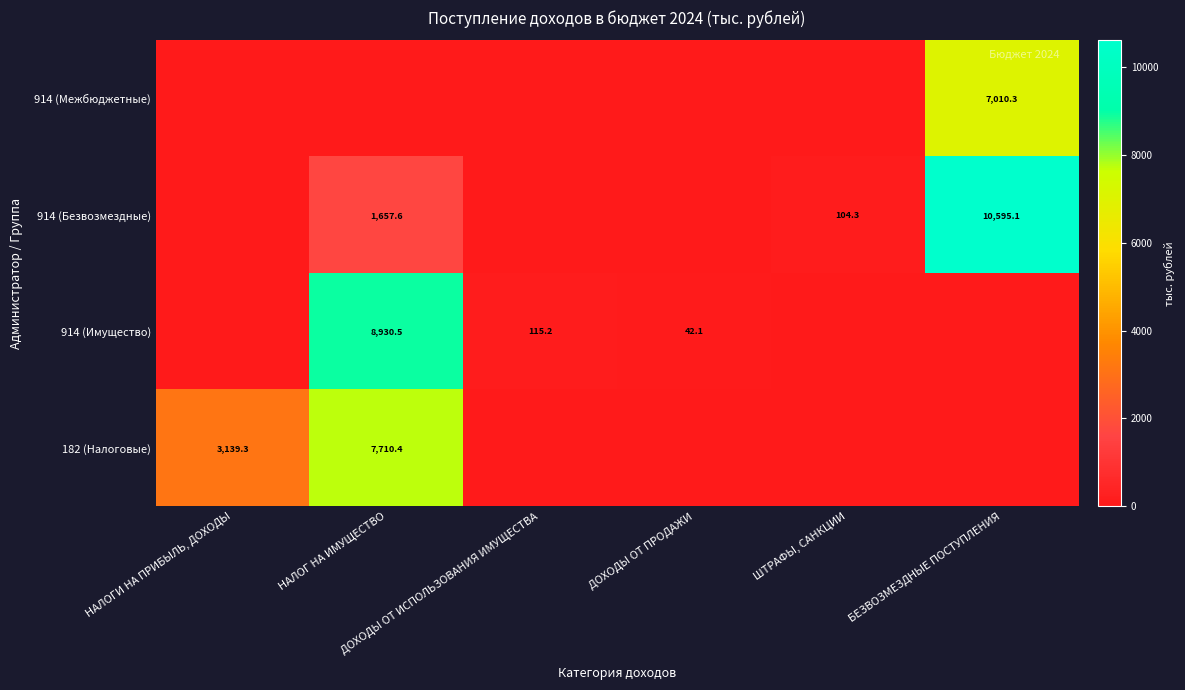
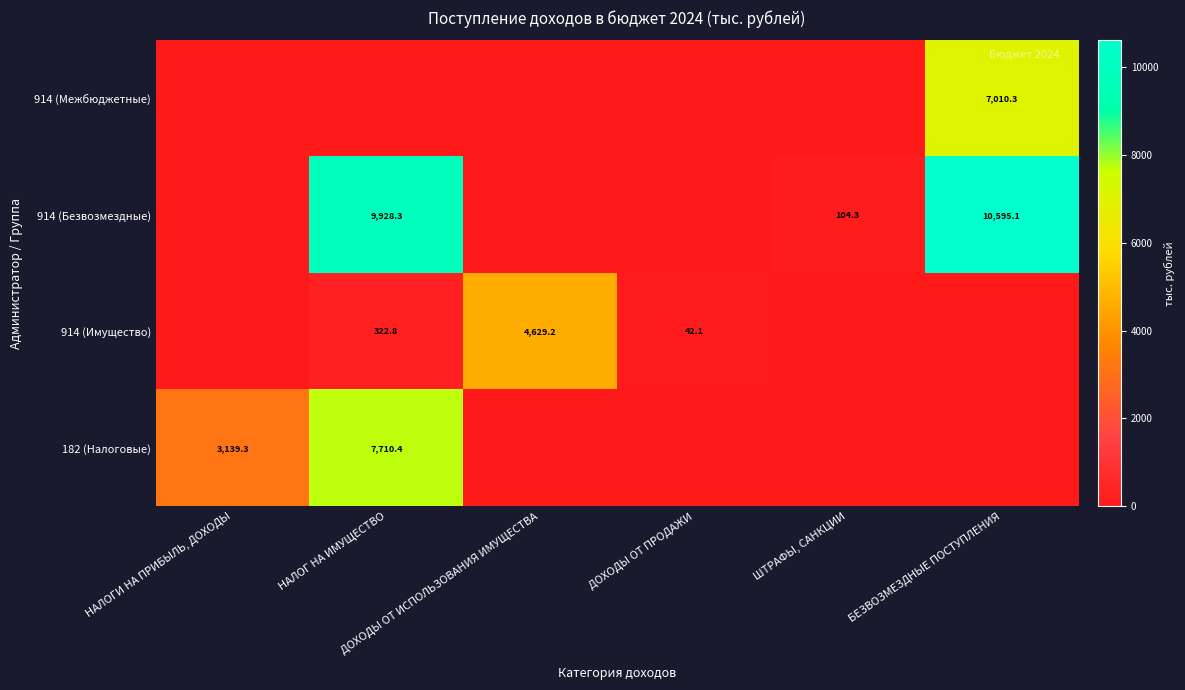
914 (Безвозмездные), НАЛОГ НА ИМУЩЕСТВО: 1,657.6 -> 9,928.3
914 (Имущество), НАЛОГ НА ИМУЩЕСТВО: 8,930.5 -> 322.8
914 (Имущество), ДОХОДЫ ОТ ИСПОЛЬЗОВАНИЯ ИМУЩЕСТВА: 115.2 -> 4,629.2
